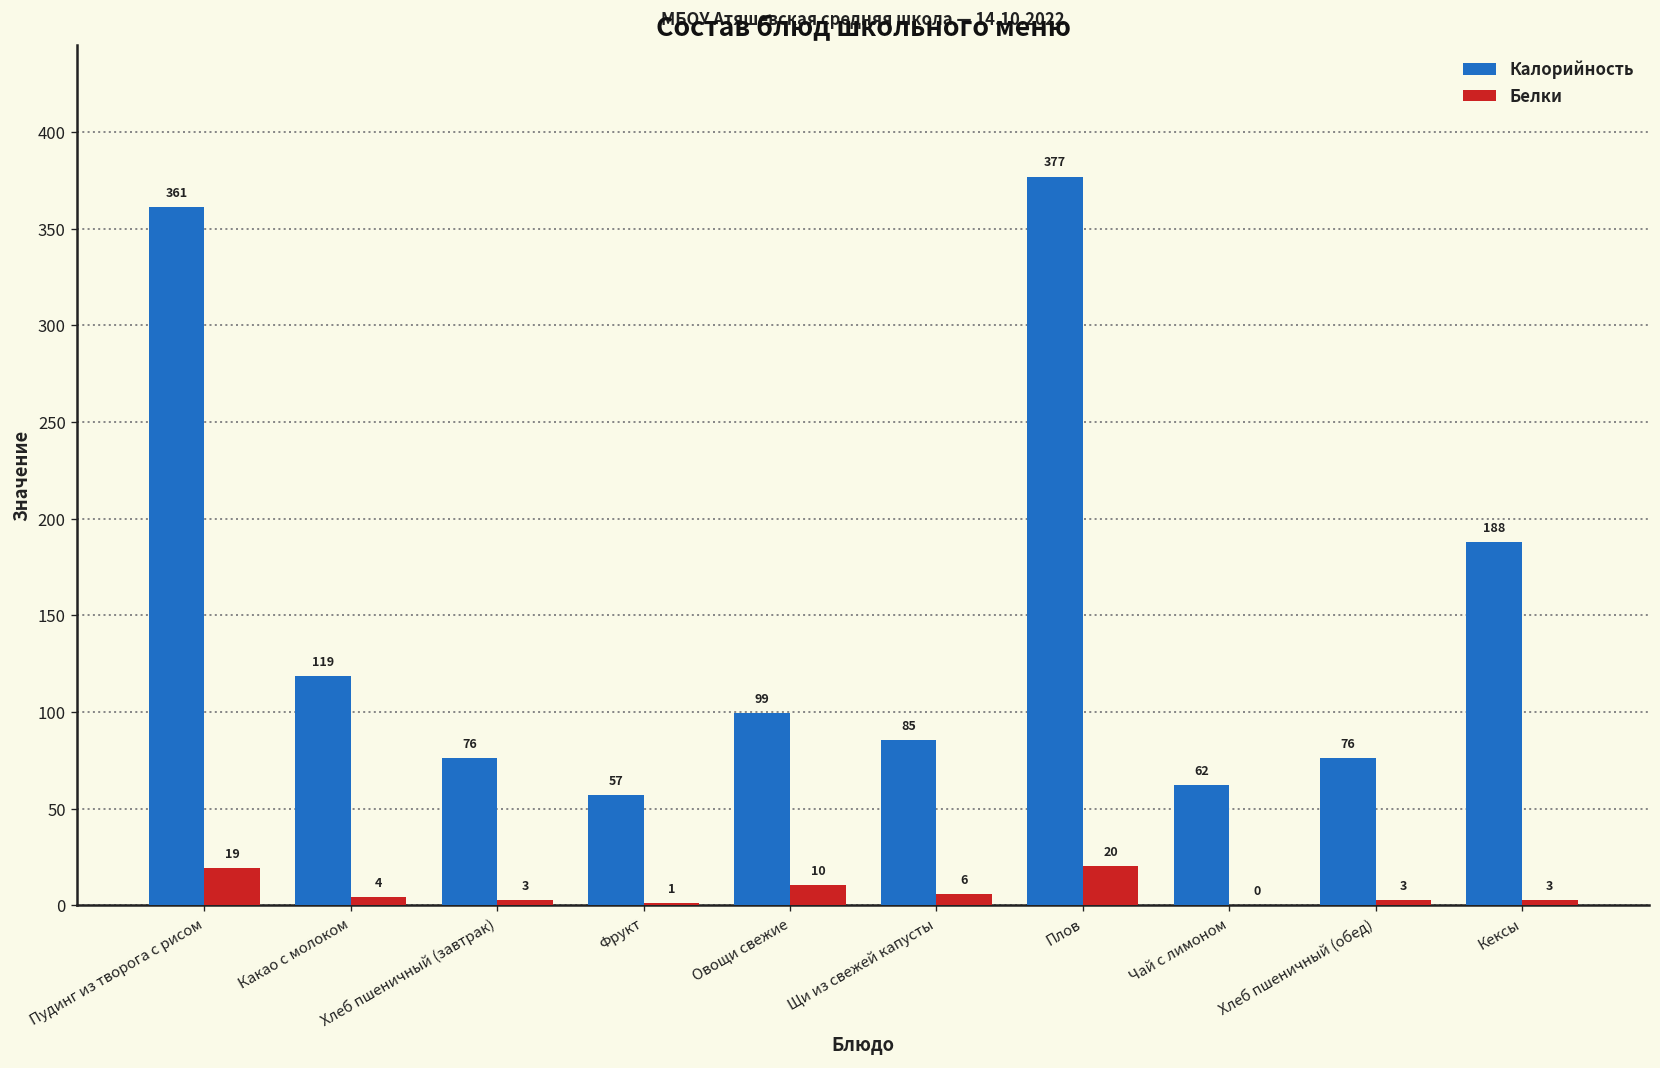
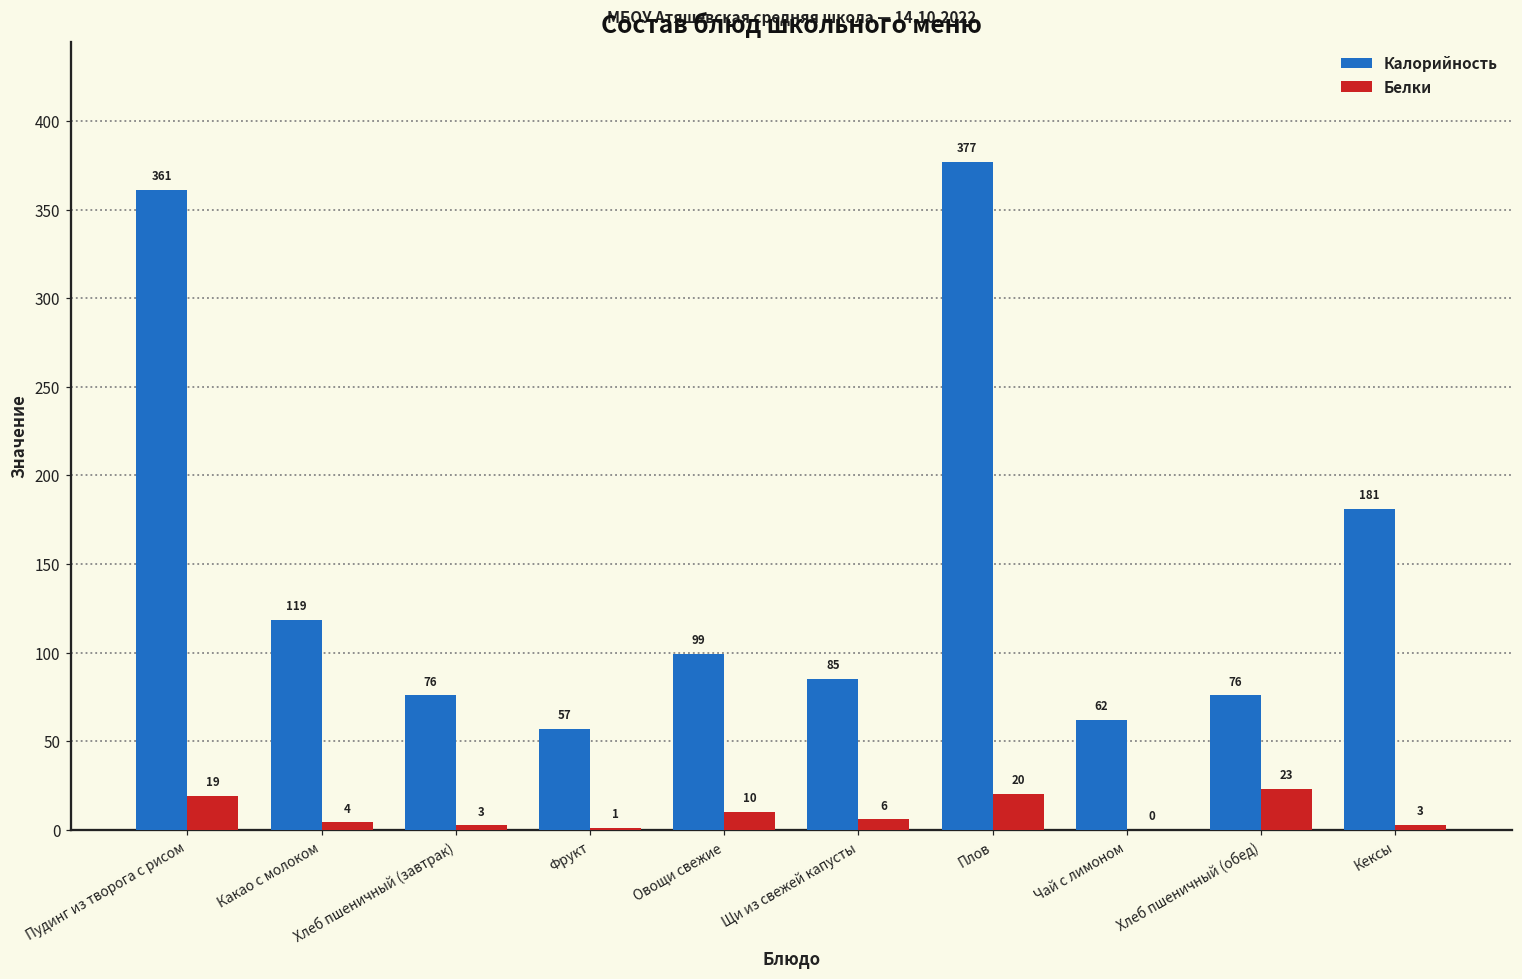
Белки, Хлеб пшеничный (обед): 3 -> 23
Калорийность, Кексы: 188 -> 181
